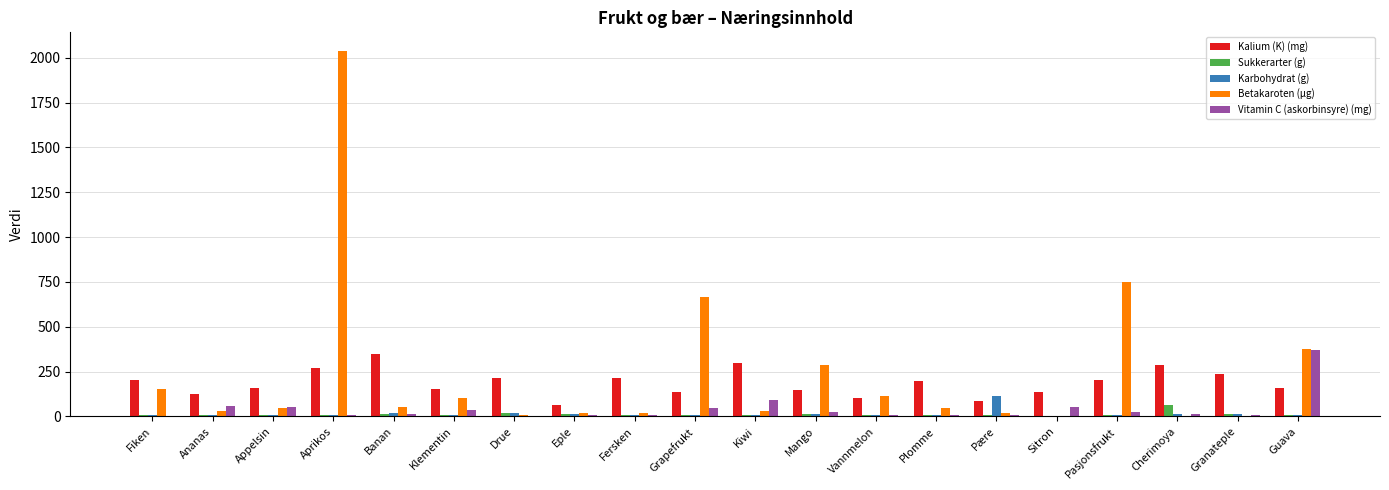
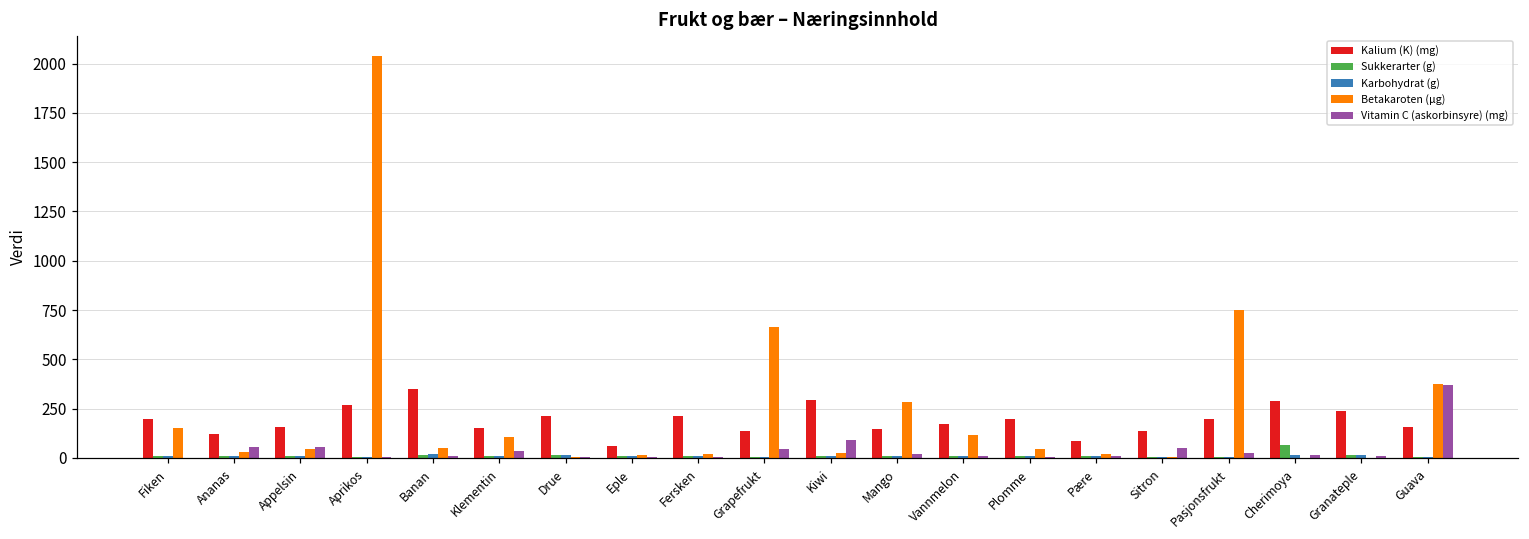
Kalium (K) (mg), Vannmelon: 100 -> 170
Karbohydrat (g), Pære: 110 -> 10
